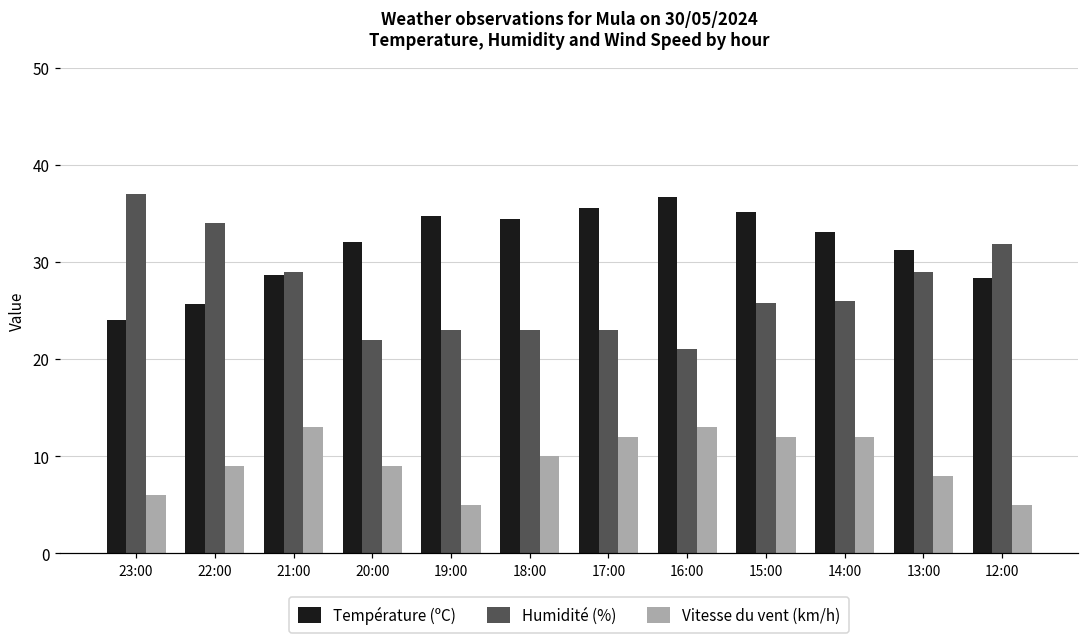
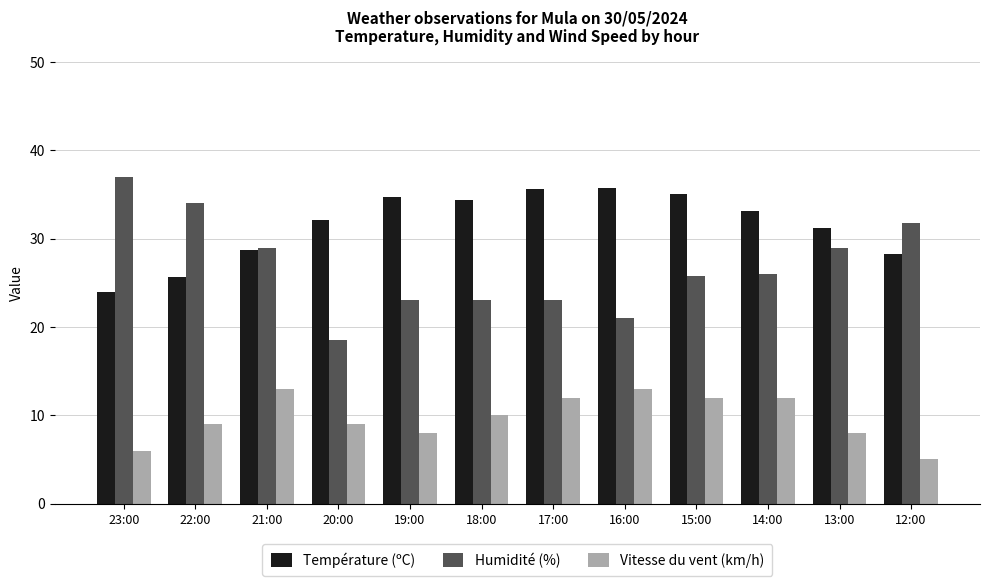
Humidité (%), 20:00: 22 -> 19
Vitesse du vent (km/h), 19:00: 5 -> 8
Température (ºC), 16:00: 37 -> 36
